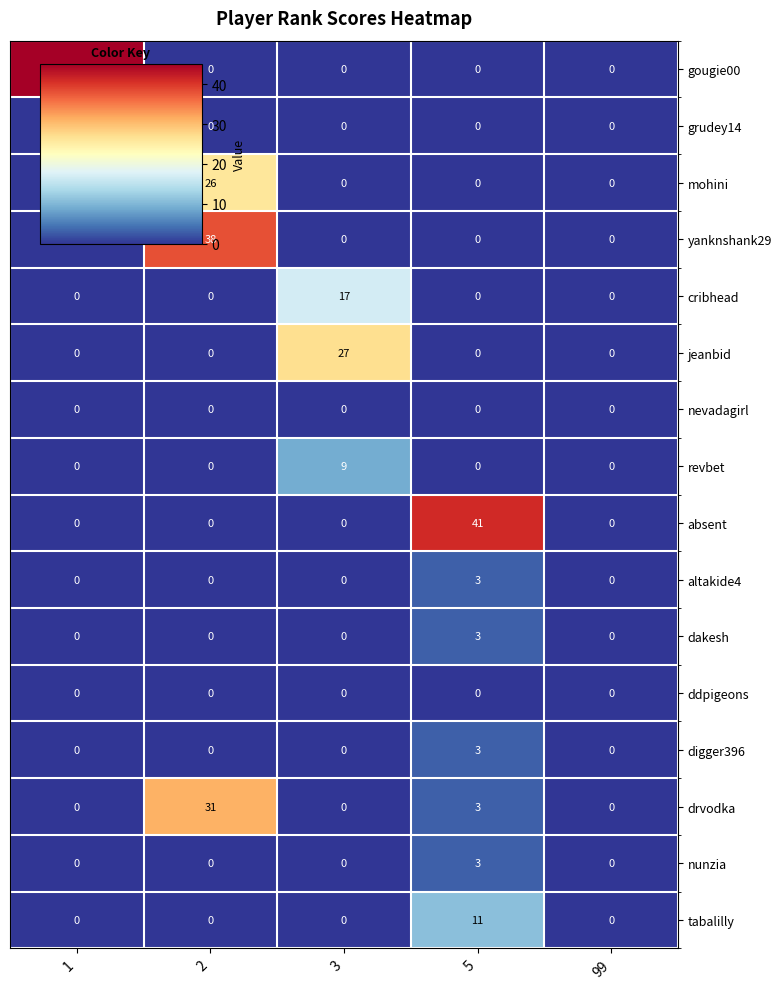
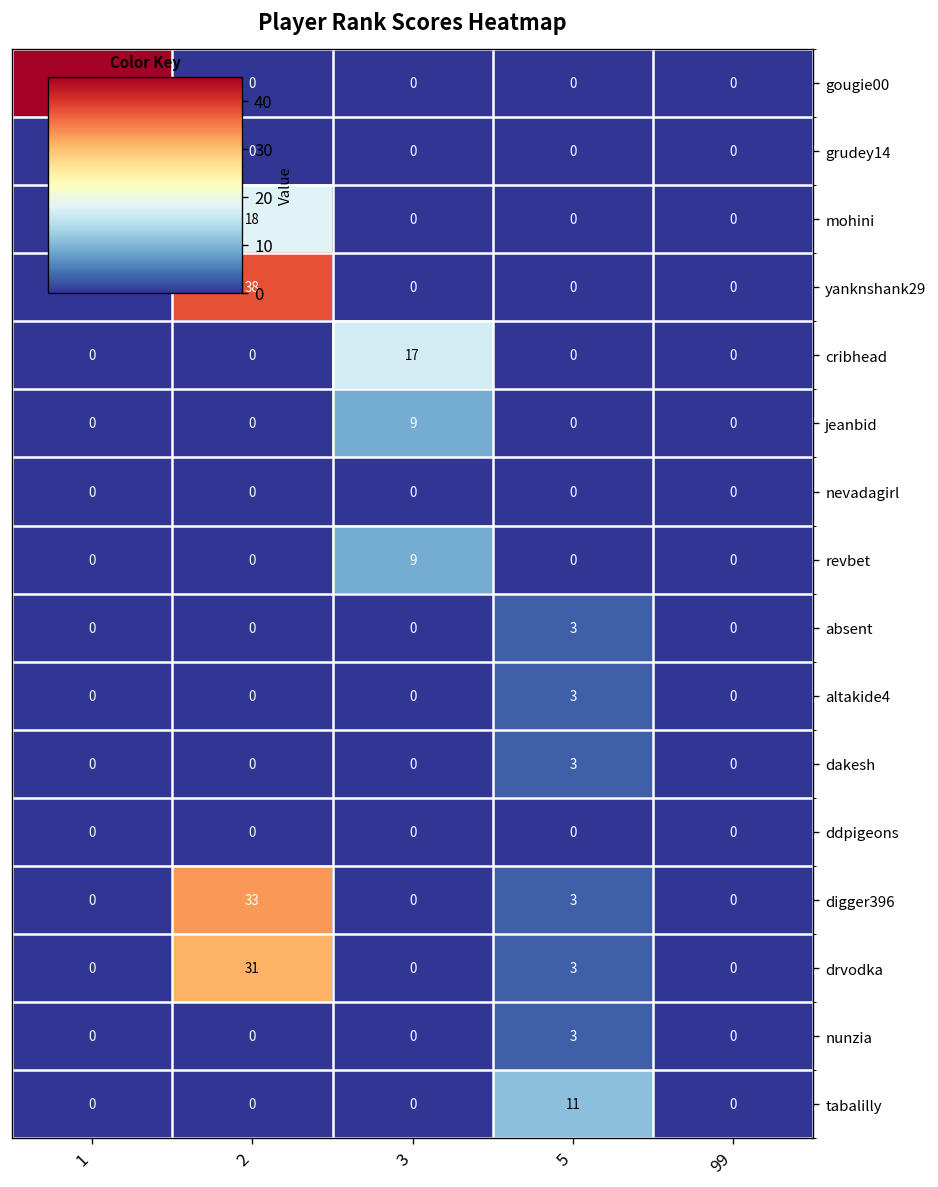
mohini, 2: 26 -> 18
jeanbid, 3: 27 -> 9
absent, 5: 41 -> 3
digger396, 2: 0 -> 33
